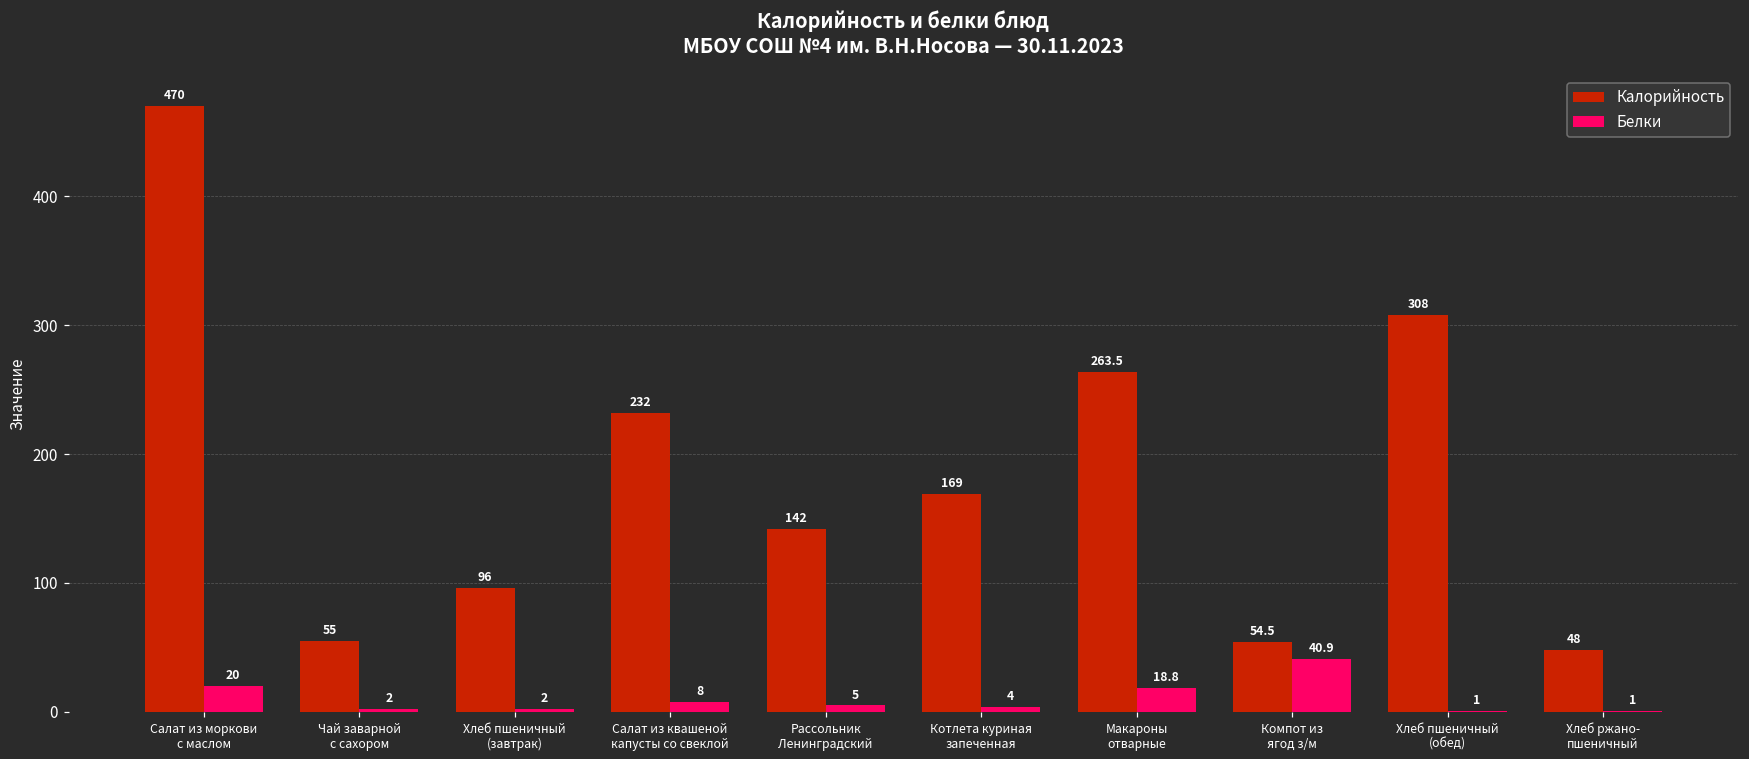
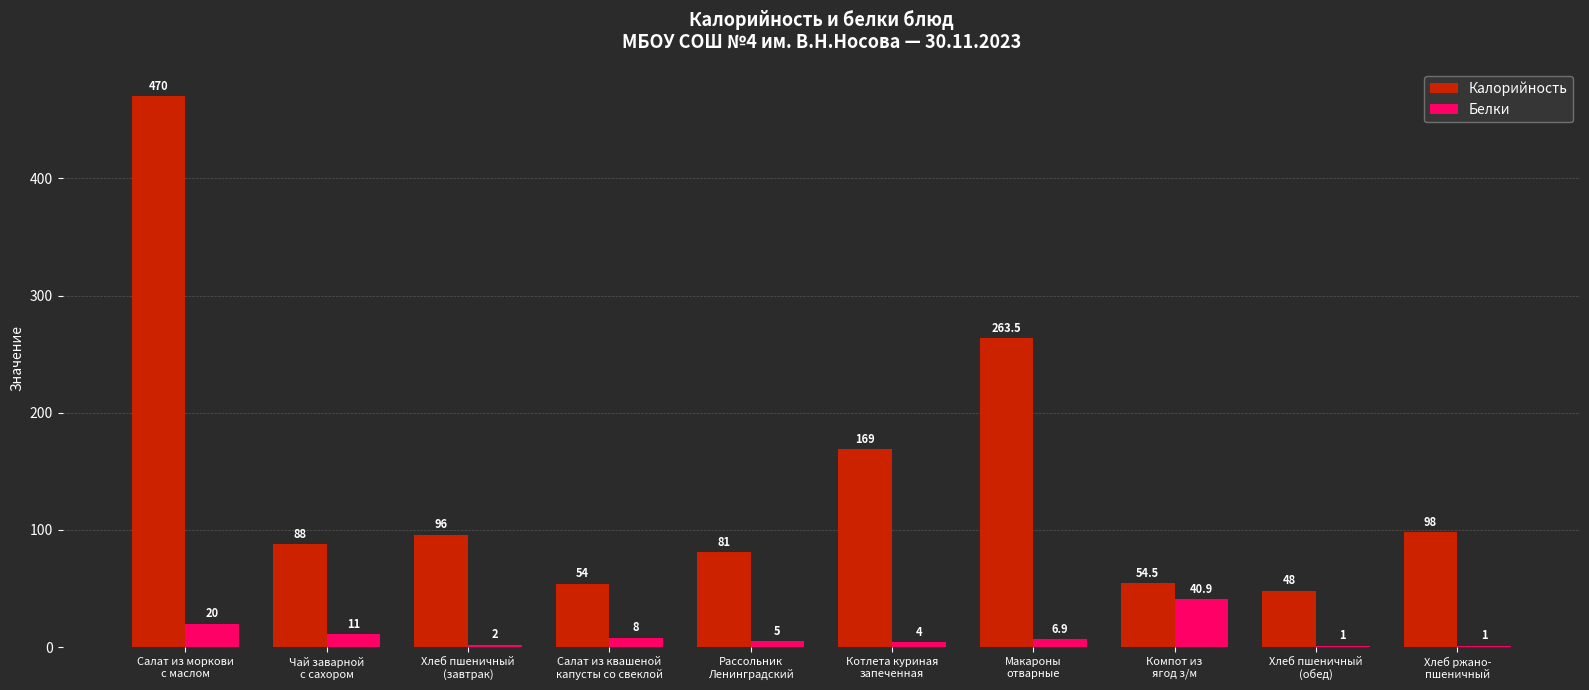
Калорийность, Чай заварной с сахором: 55 -> 88
Белки, Чай заварной с сахором: 2 -> 11
Калорийность, Салат из квашеной капусты со свеклой: 232 -> 54
Калорийность, Рассольник Ленинградский: 142 -> 81
Белки, Макароны отварные: 18.8 -> 6.9
Калорийность, Хлеб пшеничный (обед): 308 -> 48
Калорийность, Хлеб ржано- пшеничный: 48 -> 98
